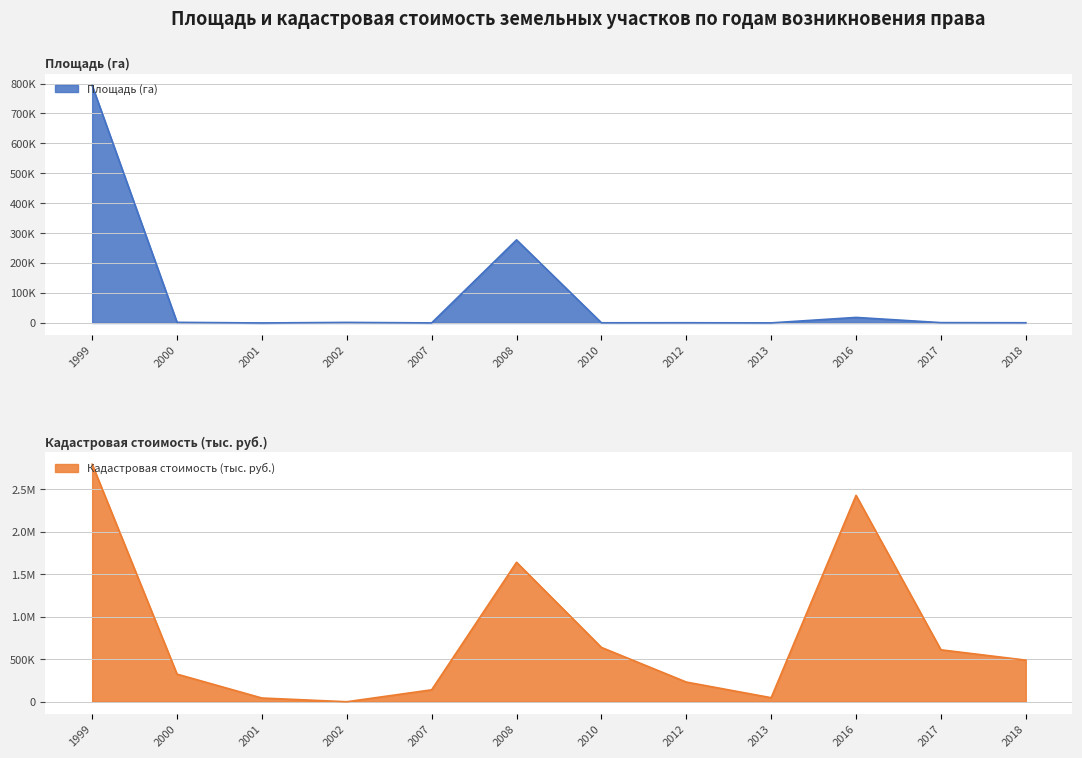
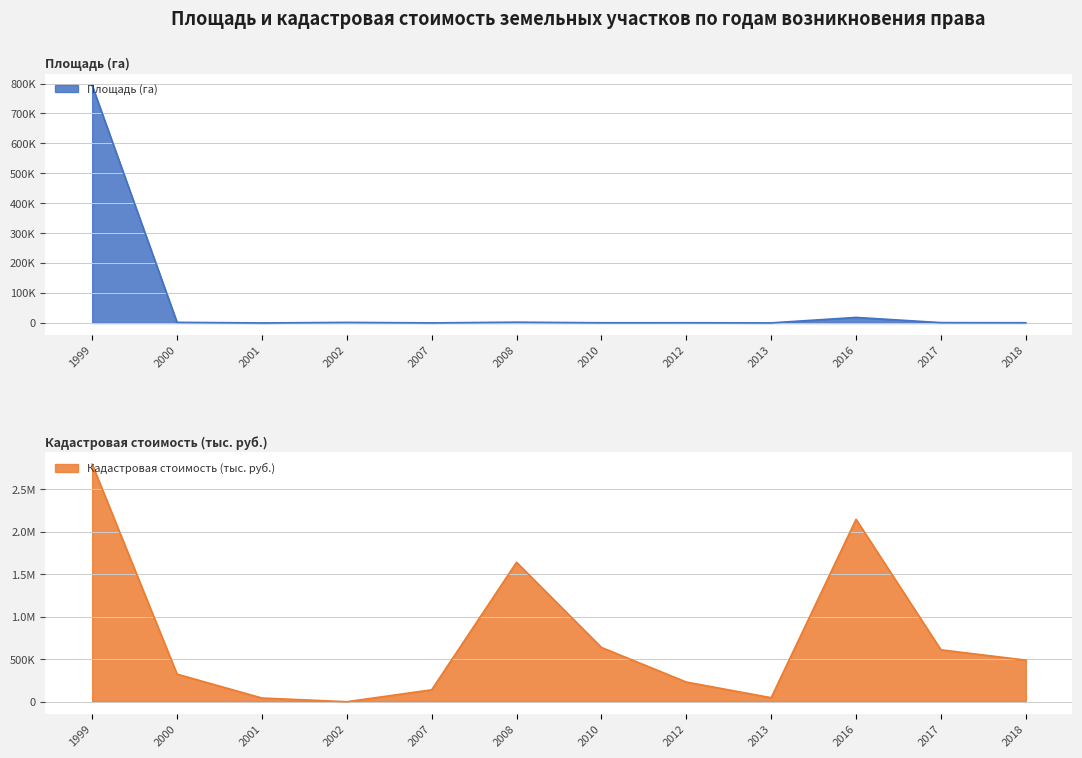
Площадь (га), 2008: 280000 -> 0
Кадастровая стоимость (тыс. руб.), 2016: 2400000 -> 2100000
